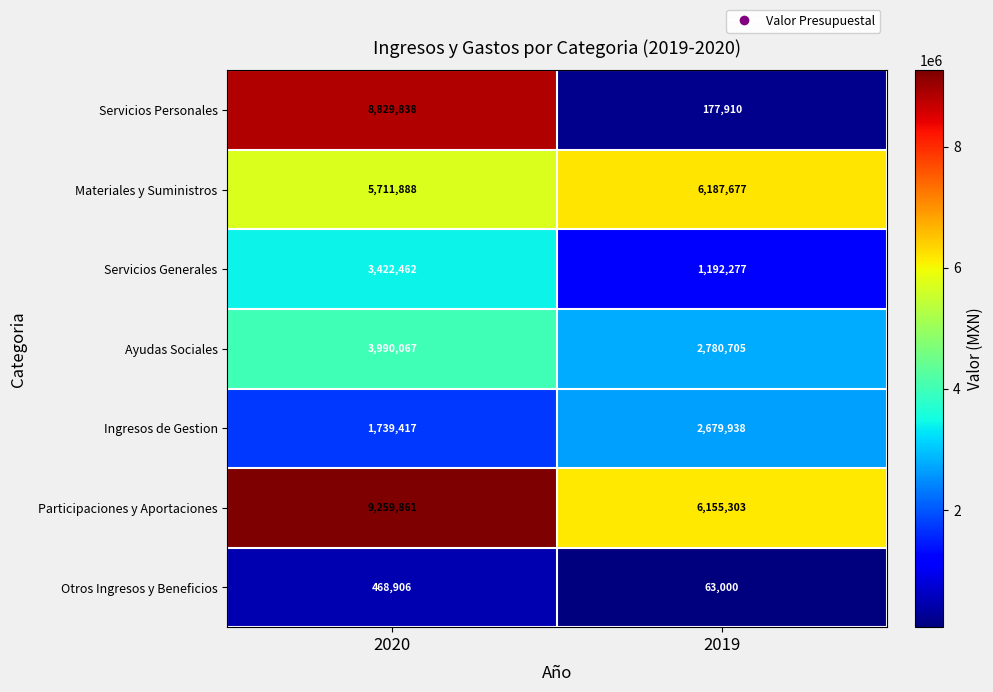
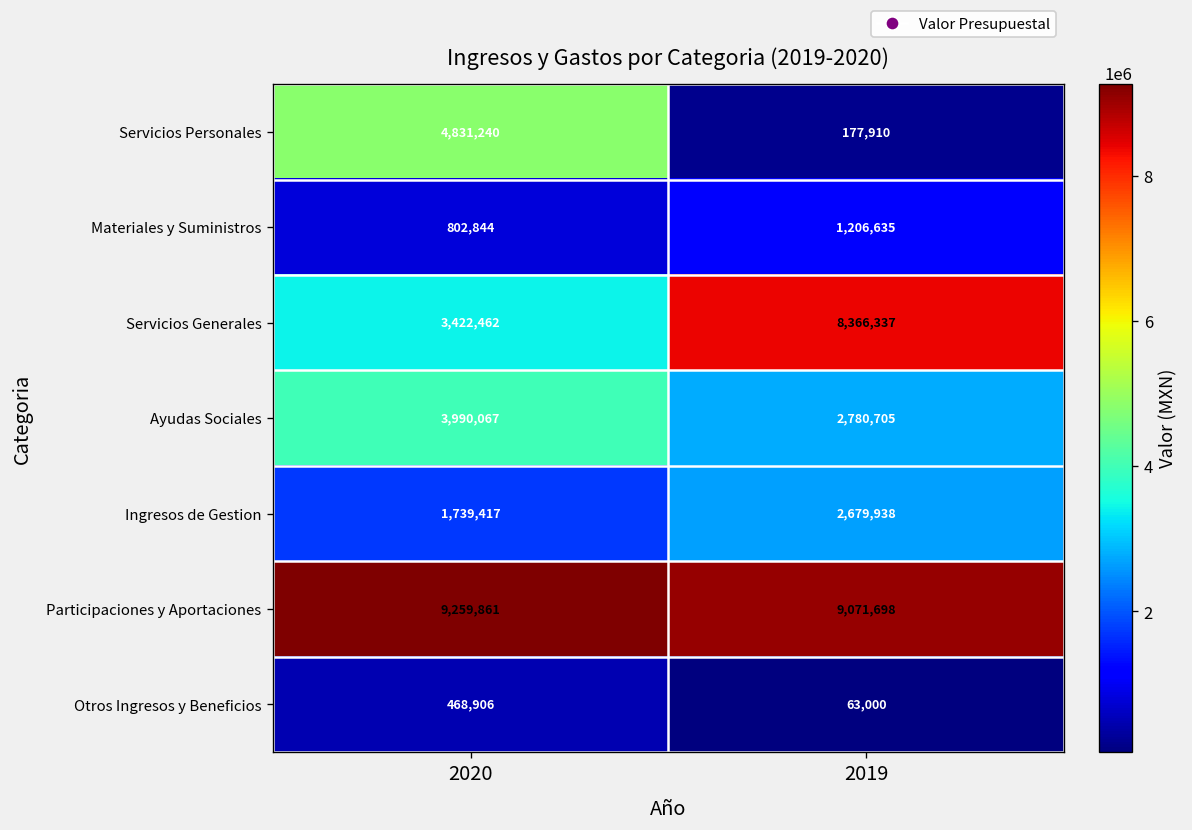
Servicios Personales, 2020: 8,829,838 -> 4,831,240
Materiales y Suministros, 2020: 5,711,888 -> 802,844
Materiales y Suministros, 2019: 6,187,677 -> 1,206,635
Servicios Generales, 2019: 1,192,277 -> 8,366,337
Participaciones y Aportaciones, 2019: 6,155,303 -> 9,071,698
